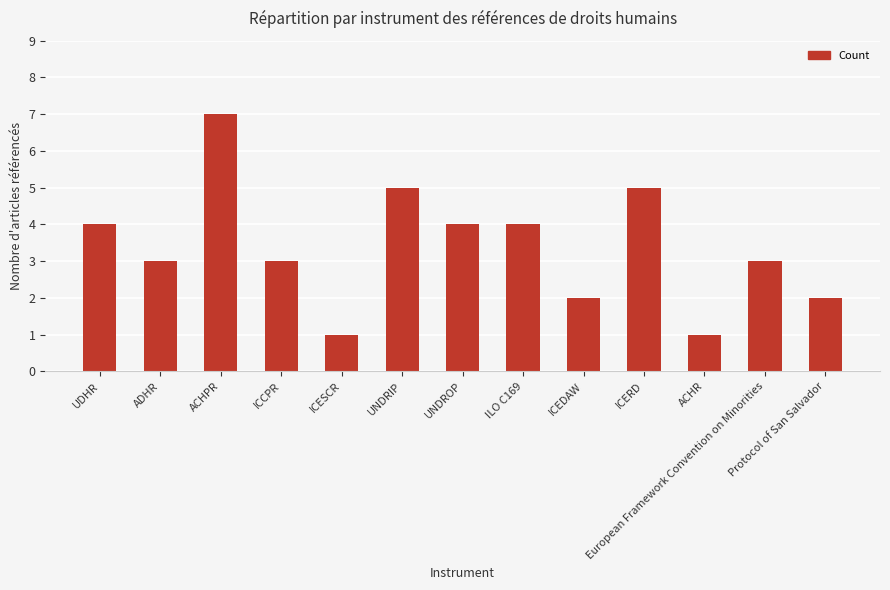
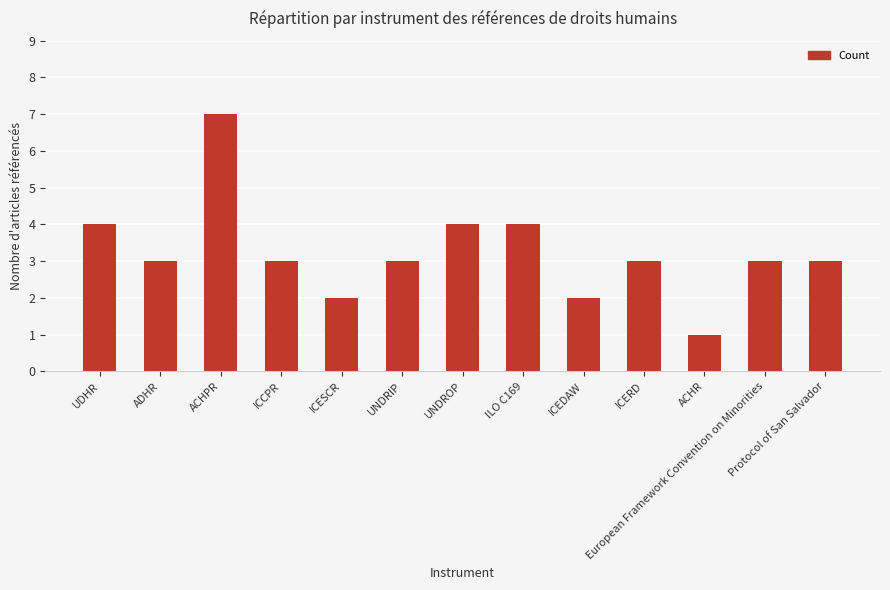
ICESCR: 1 -> 2
UNDRIP: 5 -> 3
ICERD: 5 -> 3
Protocol of San Salvador: 2 -> 3
